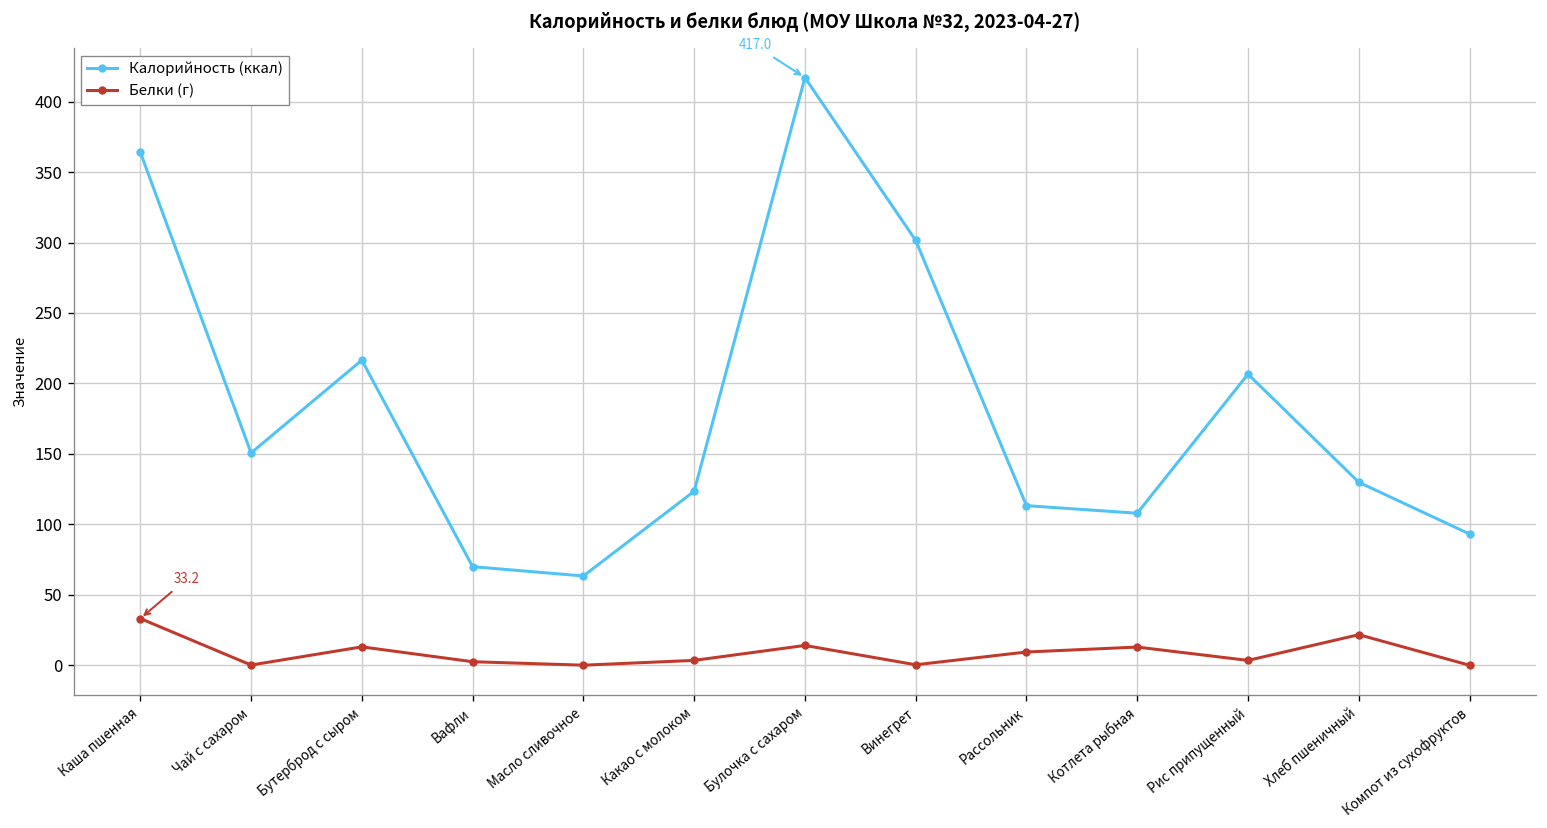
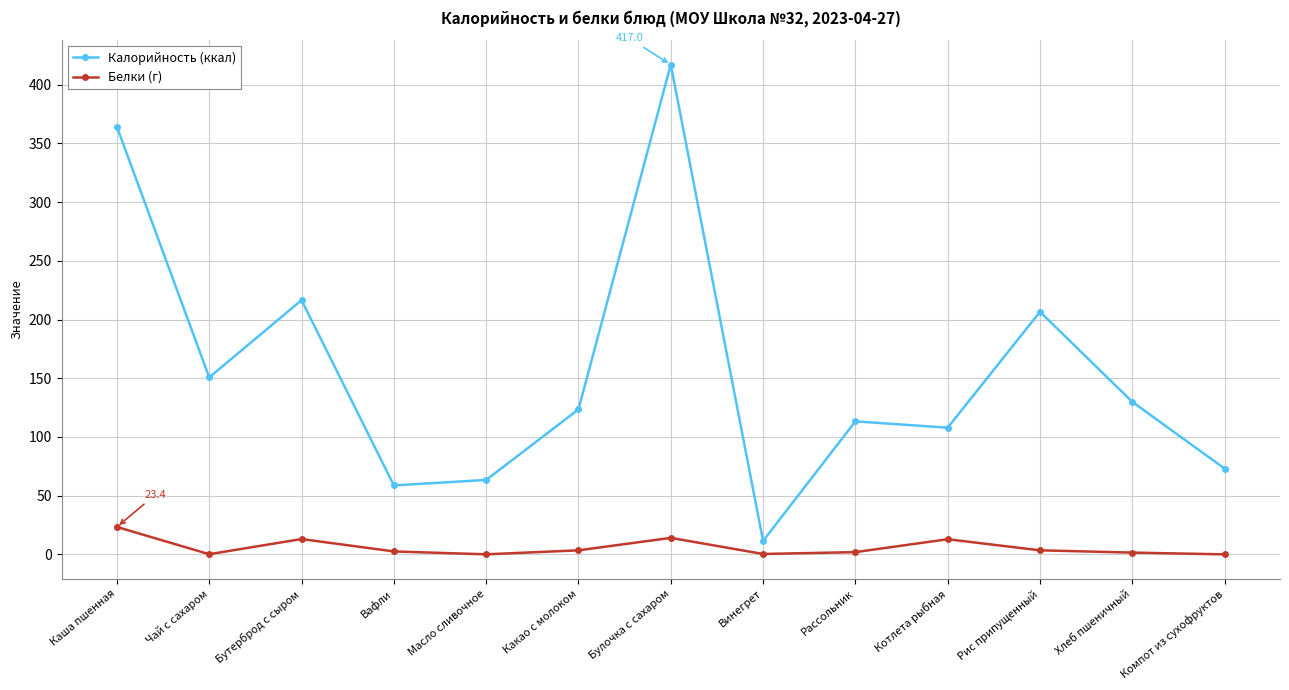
Белки (г), Каша пшенная: 33.2 -> 23.4
Калорийность (ккал), Вафли: 70 -> 59
Калорийность (ккал), Винегрет: 302 -> 12
Белки (г), Рассольник: 9 -> 2
Белки (г), Хлеб пшеничный: 22 -> 2
Калорийность (ккал), Компот из сухофруктов: 93 -> 73
